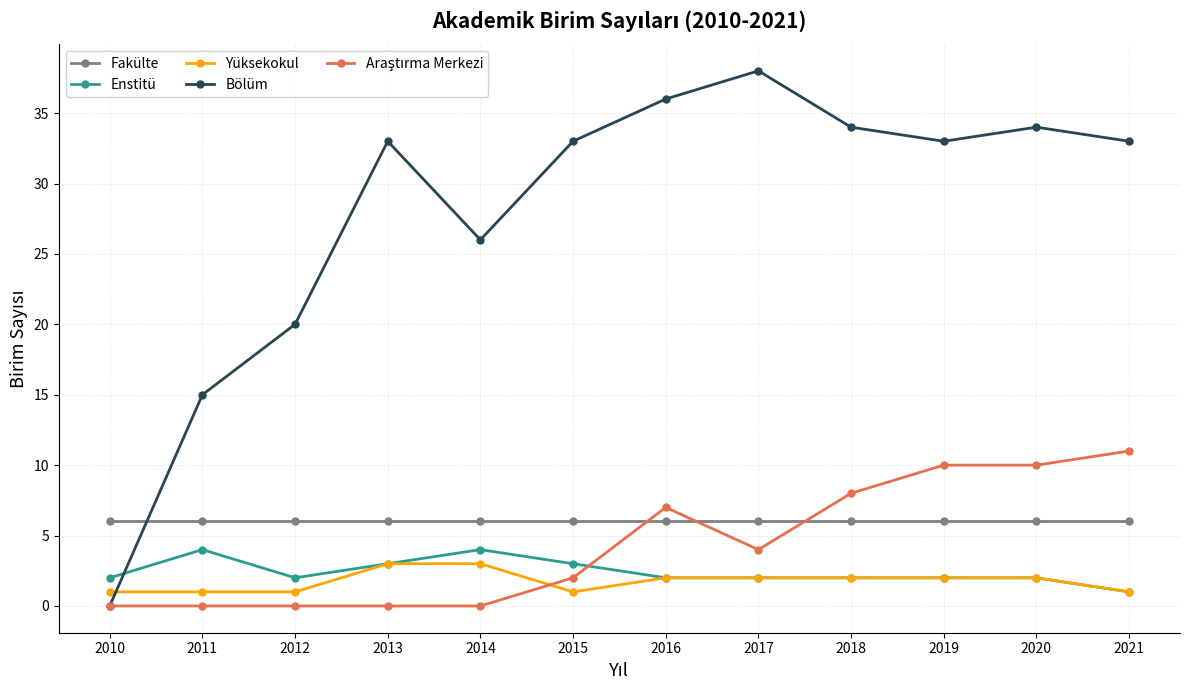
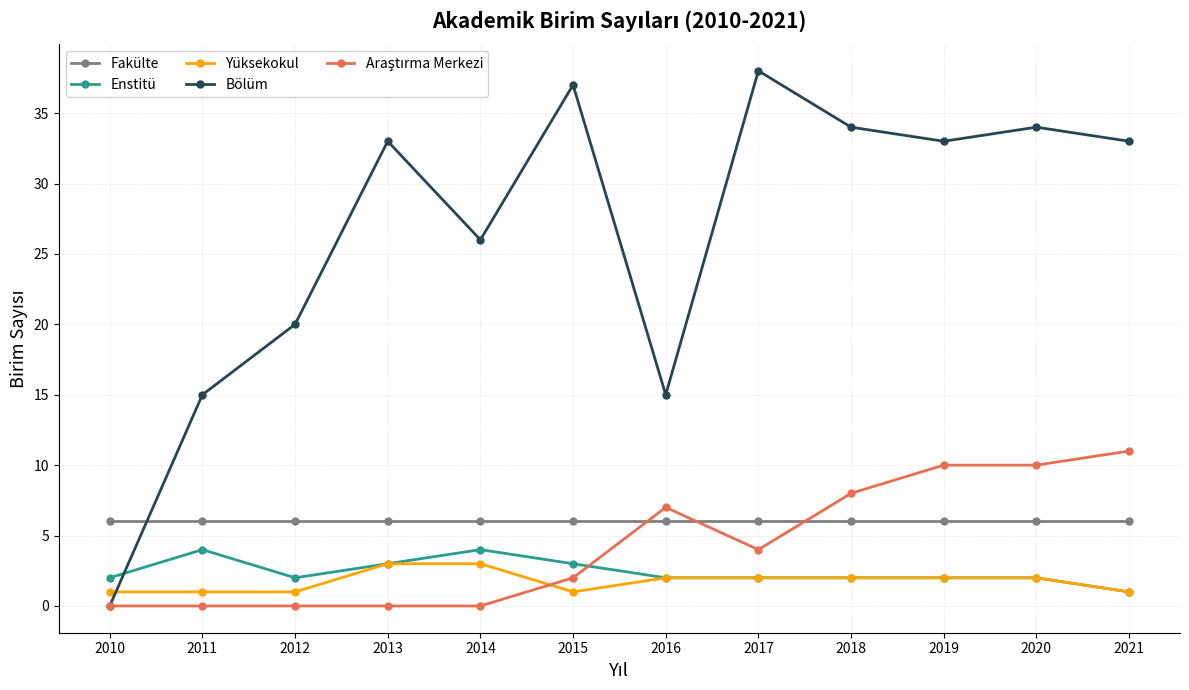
Bölüm, 2015: 33 -> 37
Bölüm, 2016: 36 -> 15
